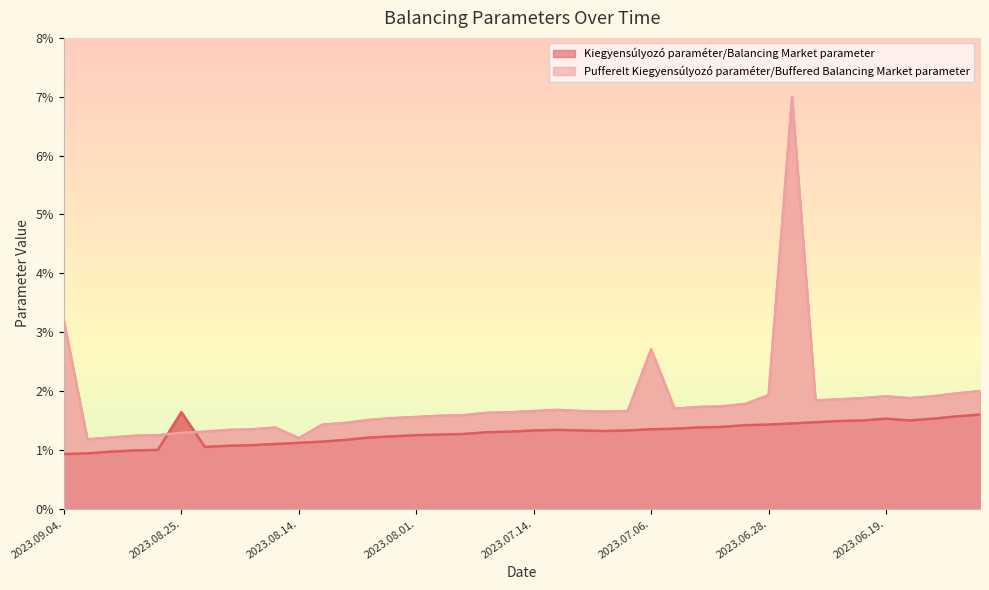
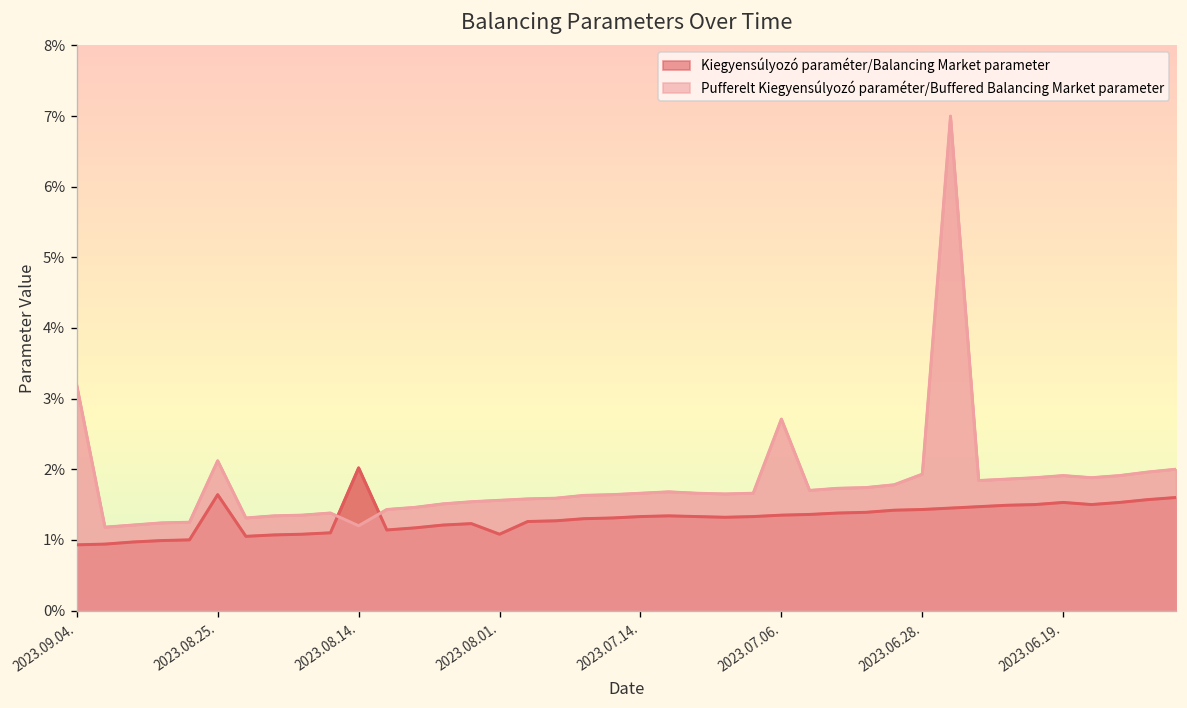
Pufferelt Kiegyensúlyozó paraméter/Buffered Balancing Market parameter, 2023.08.25.: 1.3% -> 2.1%
Kiegyensúlyozó paraméter/Balancing Market parameter, 2023.08.14.: 1.1% -> 2.0%
Kiegyensúlyozó paraméter/Balancing Market parameter, 2023.08.01.: 1.3% -> 1.1%
